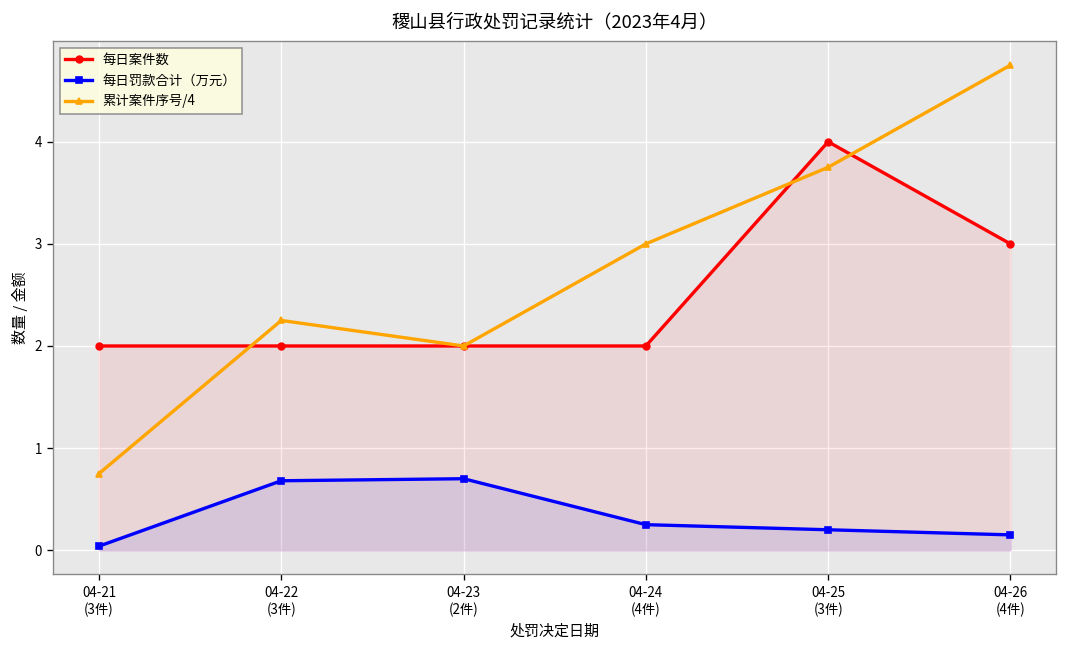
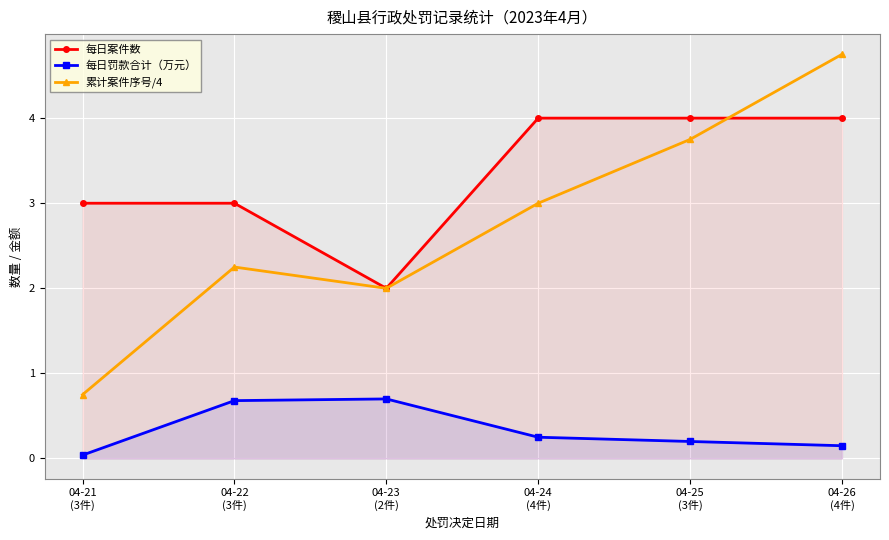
每日案件数, 04-21 (3件): 2 -> 3
每日案件数, 04-22 (3件): 2 -> 3
每日案件数, 04-24 (4件): 2 -> 4
每日案件数, 04-26 (4件): 3 -> 4
